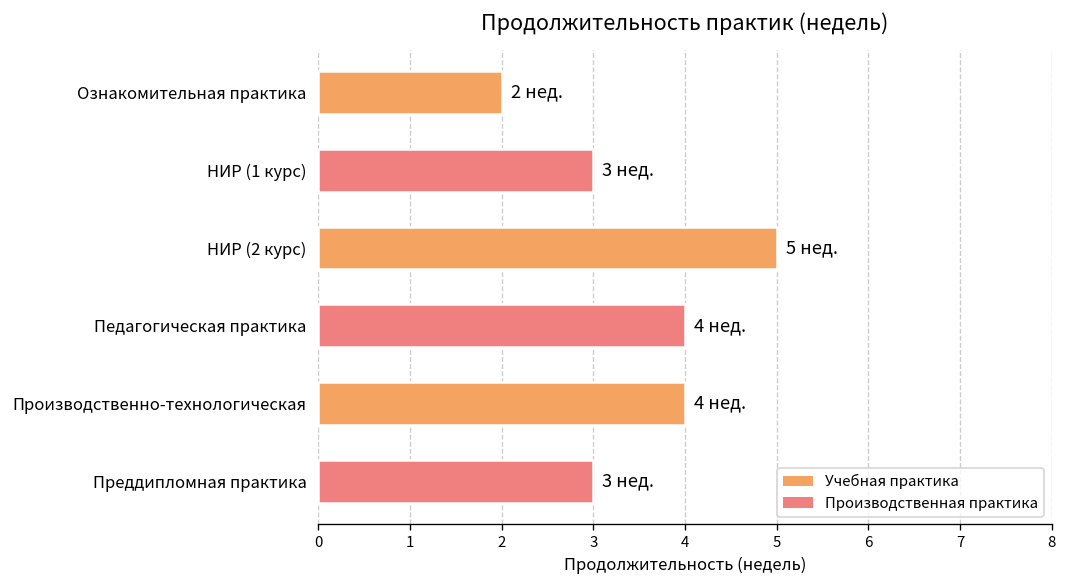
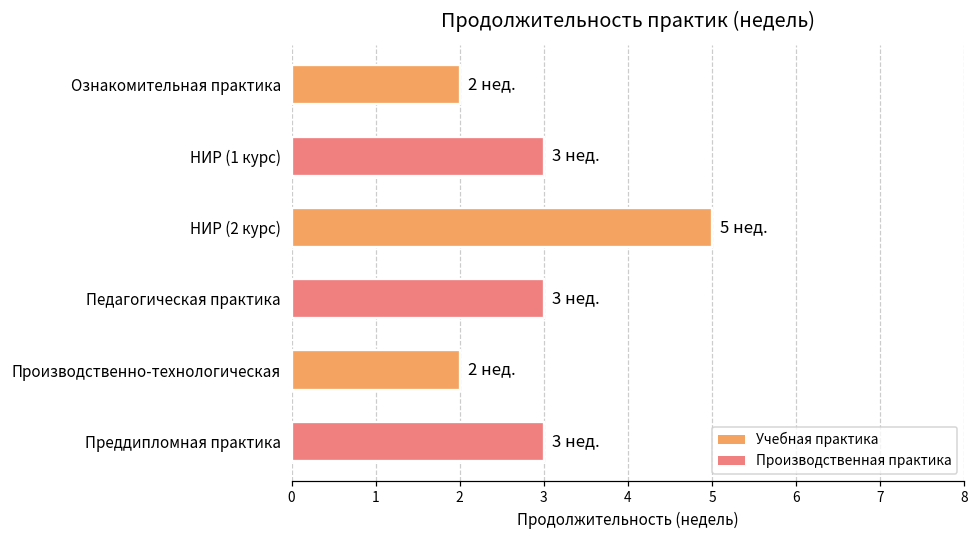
Педагогическая практика: 4 -> 3
Производственно-технологическая: 4 -> 2
